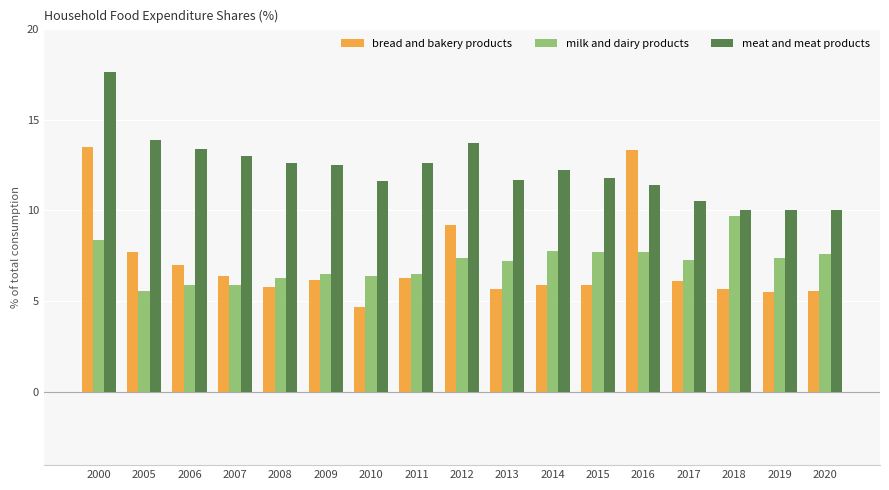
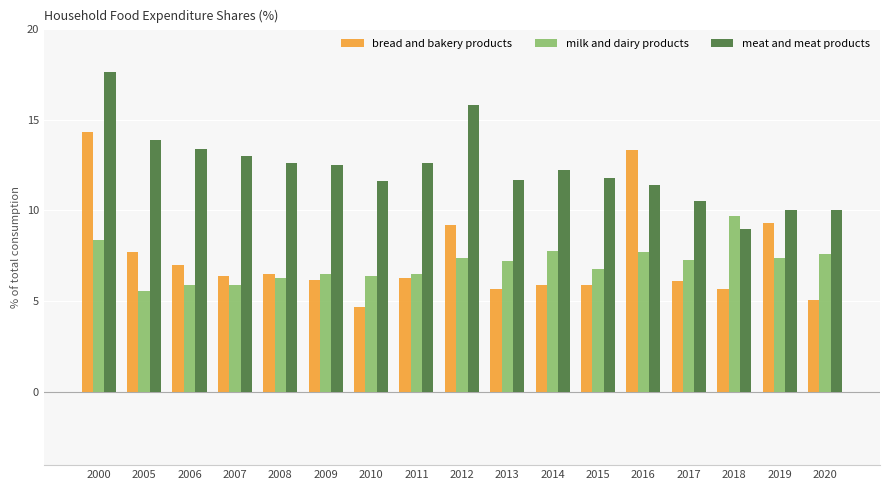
bread and bakery products, 2000: 13.5 -> 14.3
bread and bakery products, 2008: 5.8 -> 6.5
meat and meat products, 2012: 13.7 -> 15.8
milk and dairy products, 2015: 7.7 -> 6.8
meat and meat products, 2018: 10 -> 9
bread and bakery products, 2019: 5.5 -> 9.3
bread and bakery products, 2020: 5.6 -> 5.1
